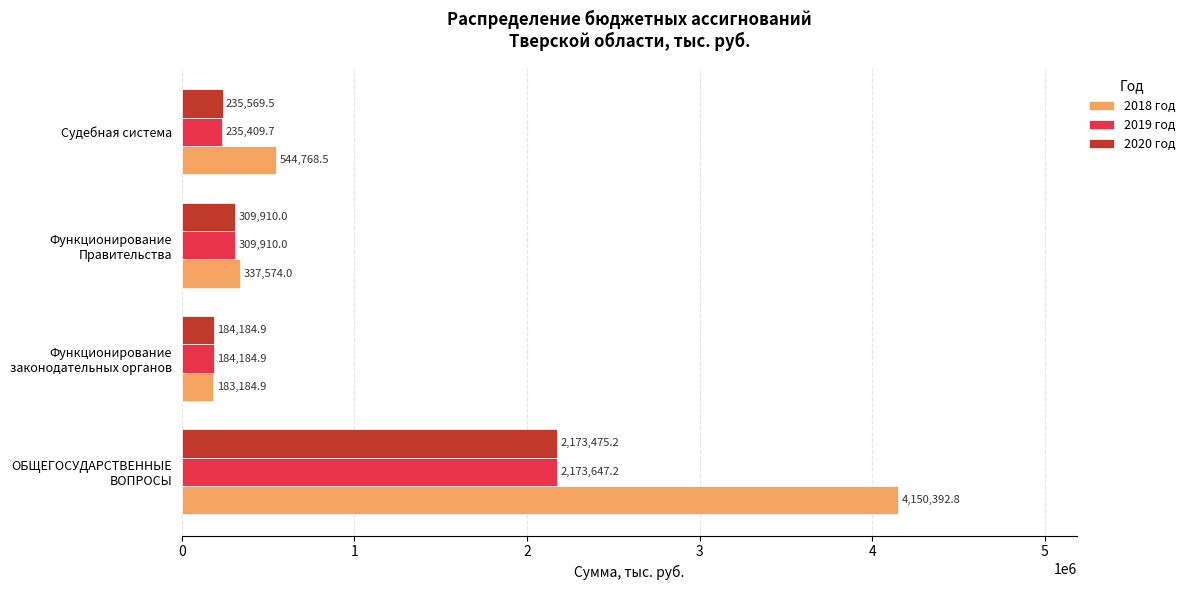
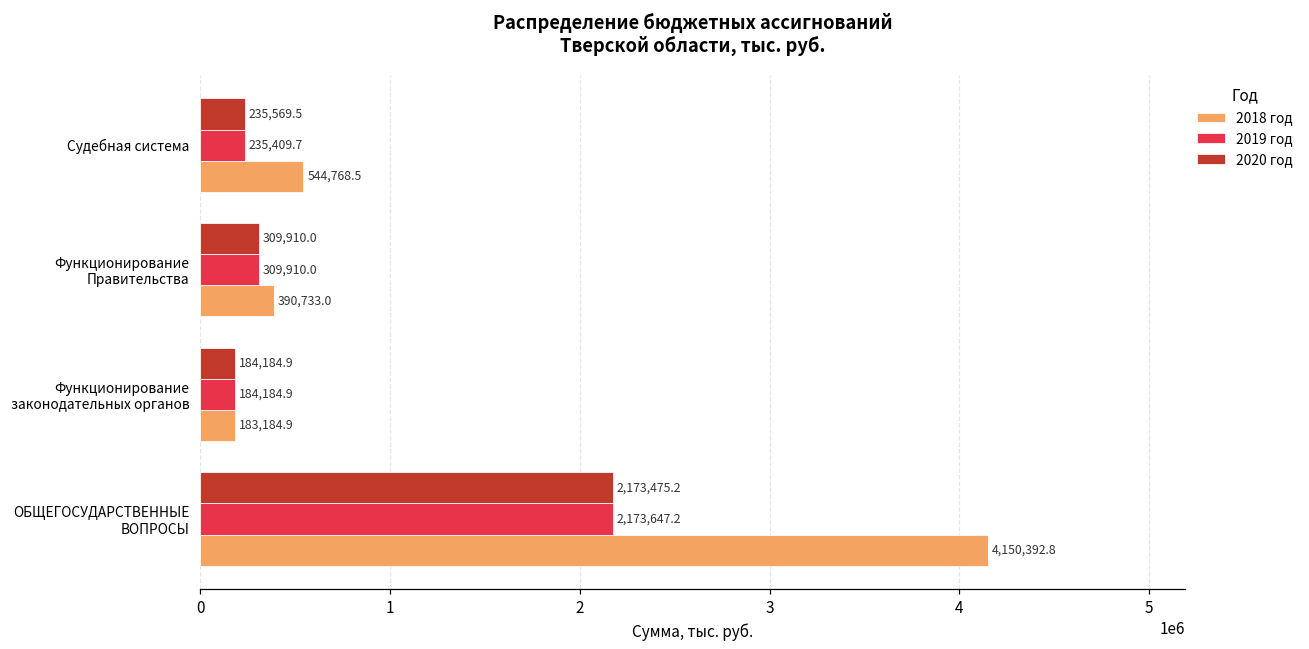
2018 год, Функционирование Правительства: 337,574.0 -> 390,733.0
